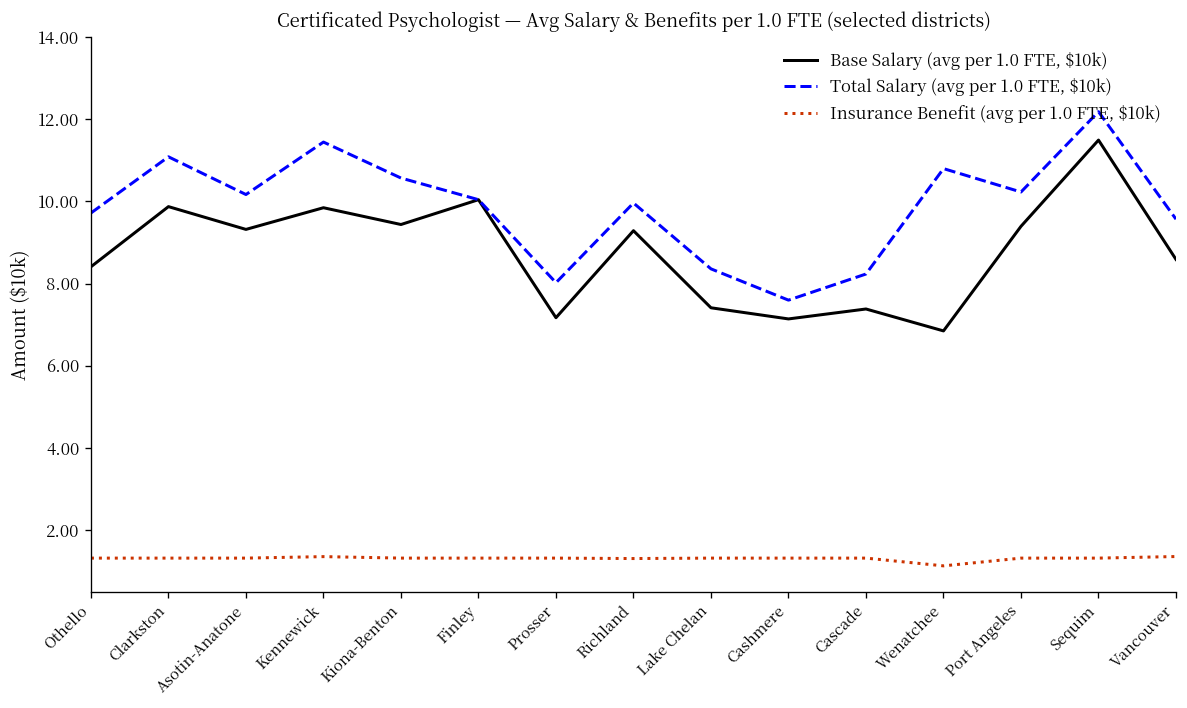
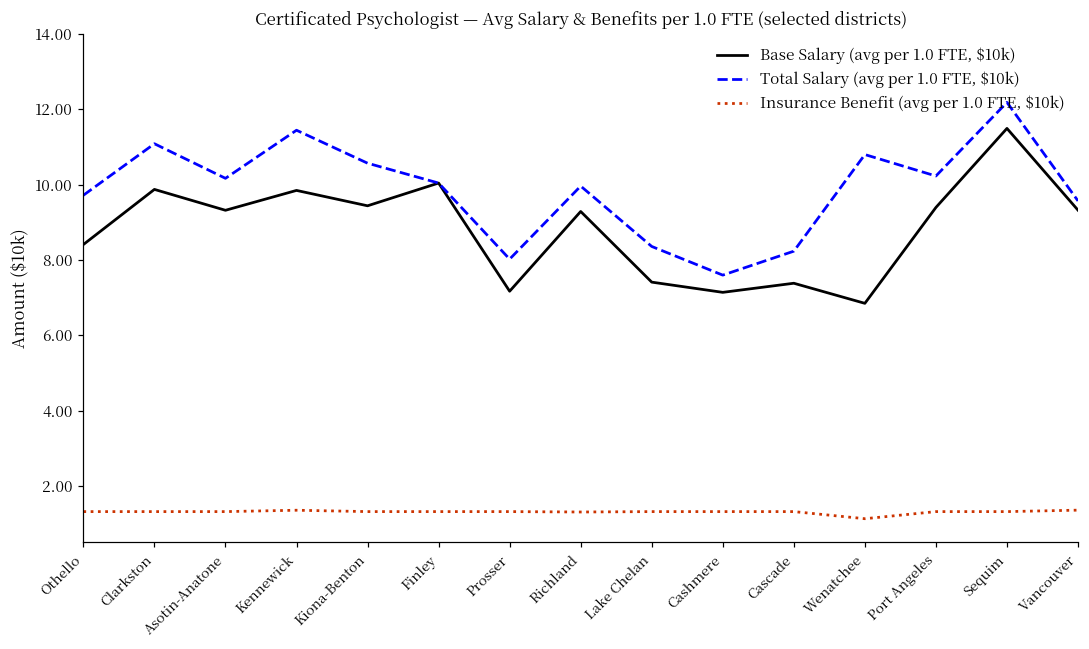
Base Salary (avg per 1.0 FTE, $10k), Vancouver: 8.6 -> 9.3
